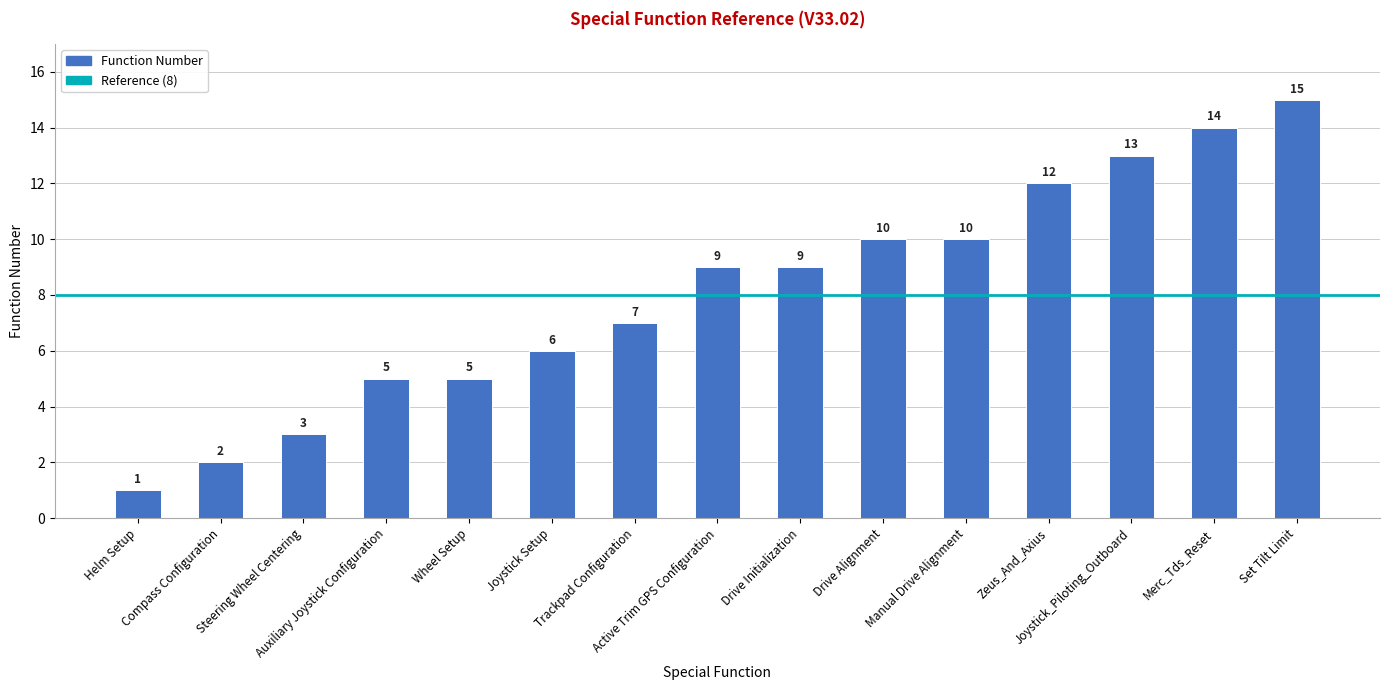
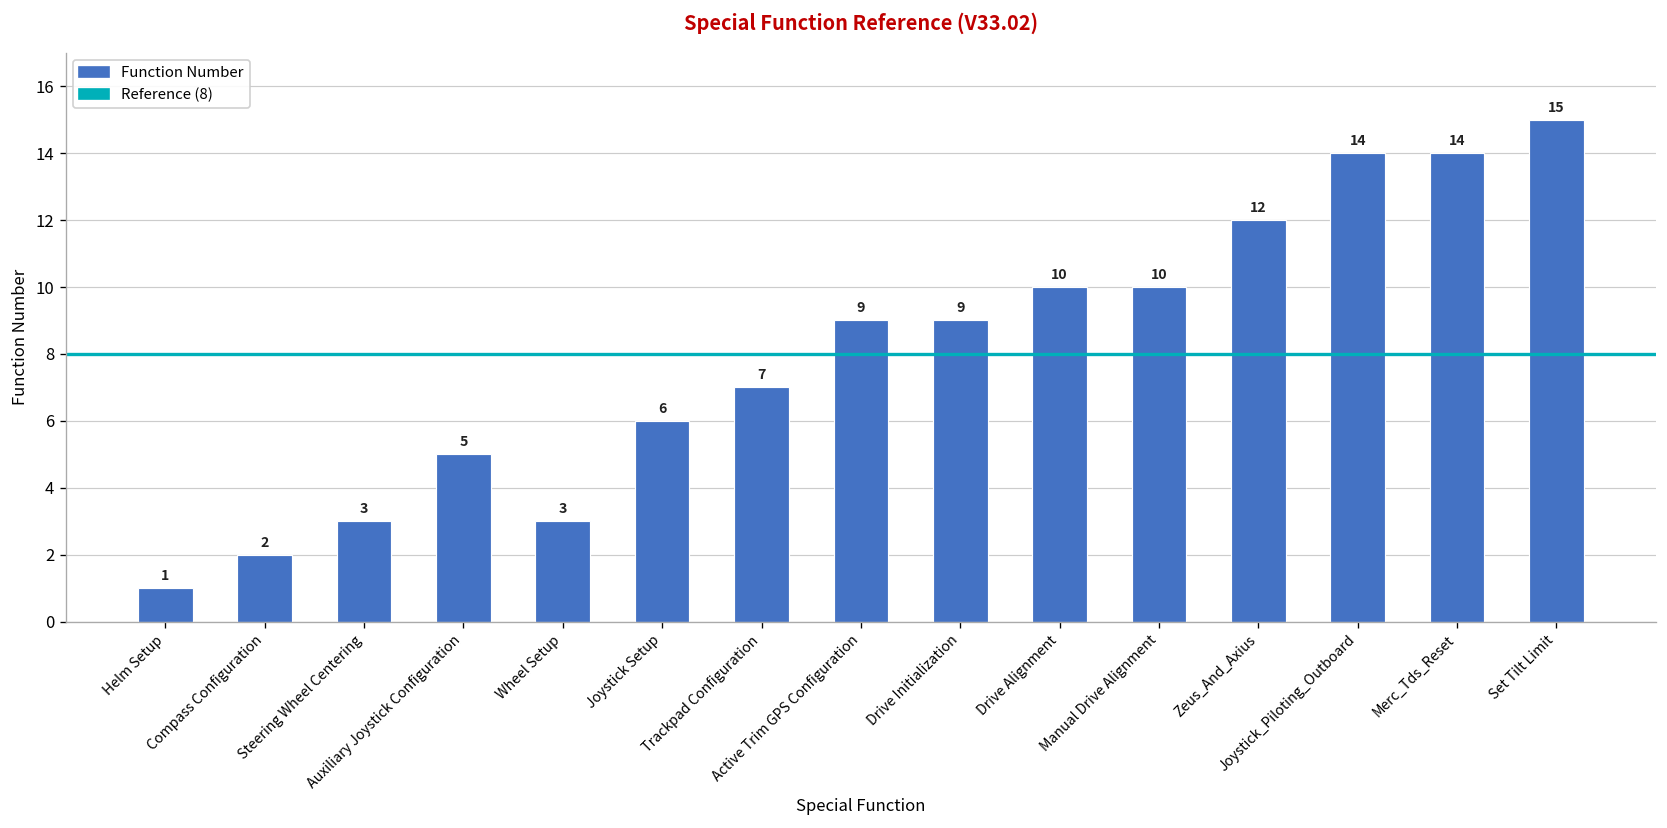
Wheel Setup: 5 -> 3
Joystick_Piloting_Outboard: 13 -> 14
